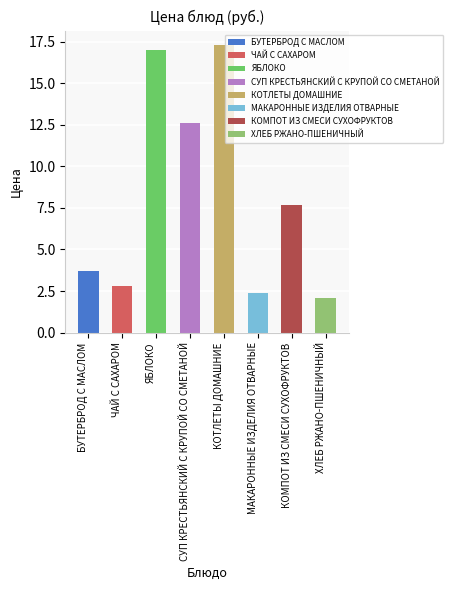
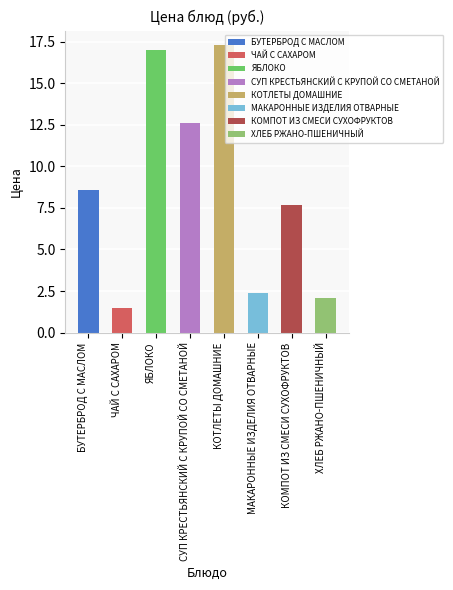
БУТЕРБРОД С МАСЛОМ: 3.7 -> 8.6
ЧАЙ С САХАРОМ: 2.8 -> 1.5
